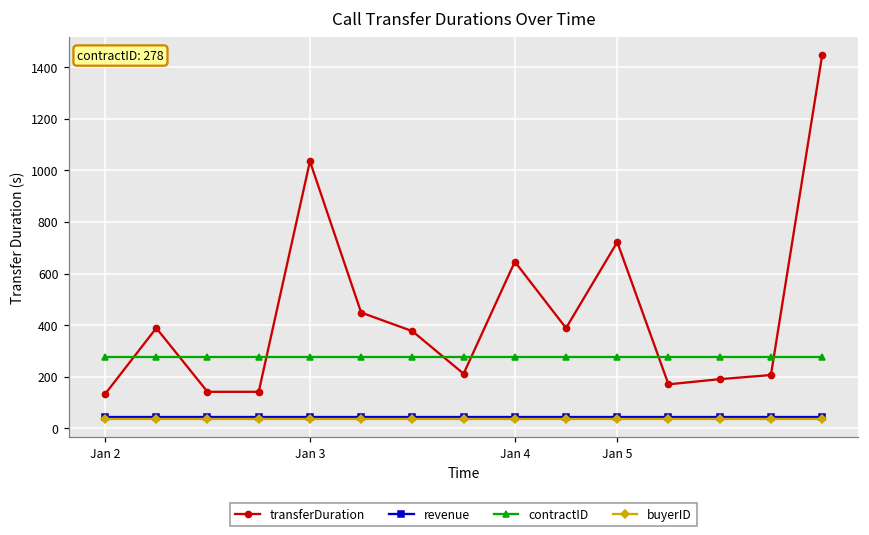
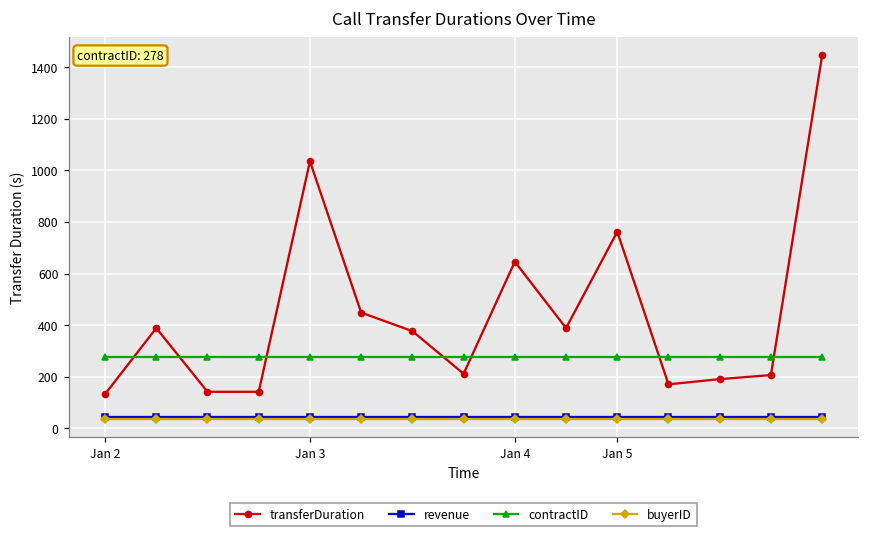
transferDuration, Jan 5: 720 -> 760
